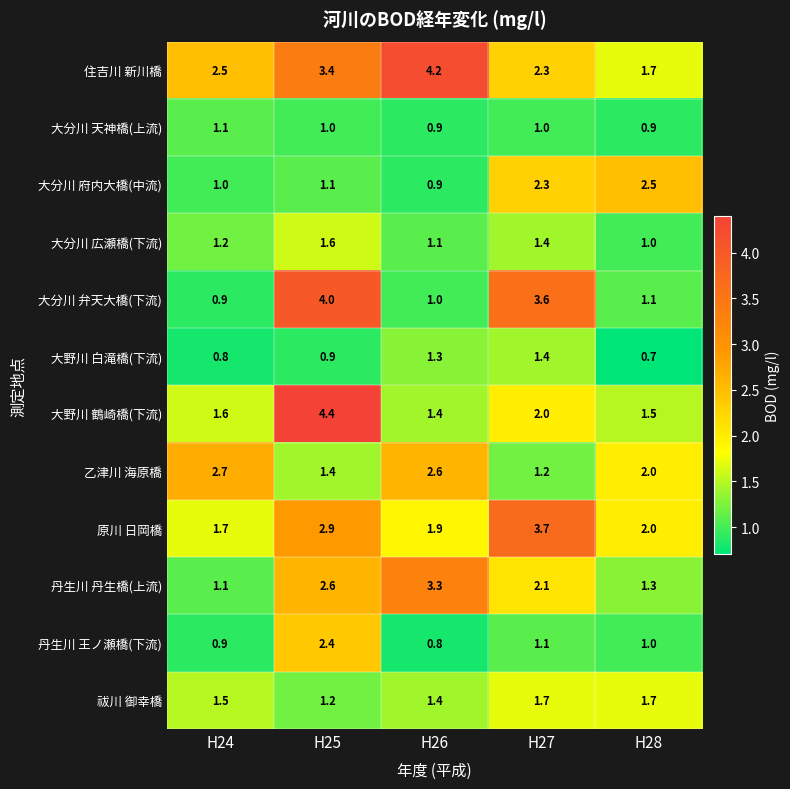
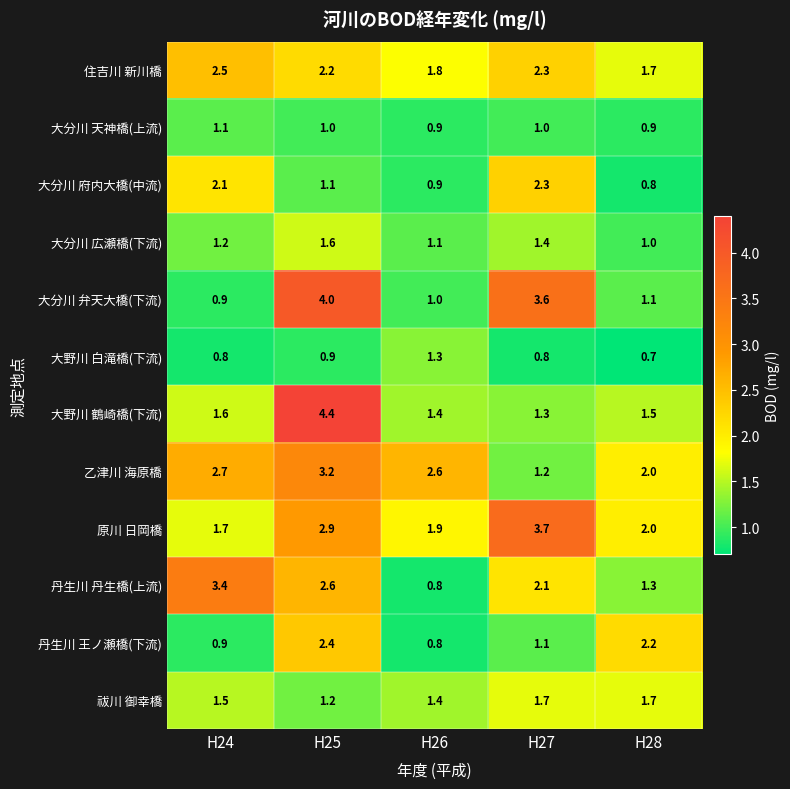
住吉川 新川橋, H25: 3.4 -> 2.2
住吉川 新川橋, H26: 4.2 -> 1.8
大分川 府内大橋(中流), H24: 1.0 -> 2.1
大分川 府内大橋(中流), H28: 2.5 -> 0.8
大野川 白滝橋(下流), H27: 1.4 -> 0.8
大野川 鶴崎橋(下流), H27: 2.0 -> 1.3
乙津川 海原橋, H25: 1.4 -> 3.2
丹生川 丹生橋(上流), H24: 1.1 -> 3.4
丹生川 丹生橋(上流), H26: 3.3 -> 0.8
丹生川 王ノ瀬橋(下流), H28: 1.0 -> 2.2
